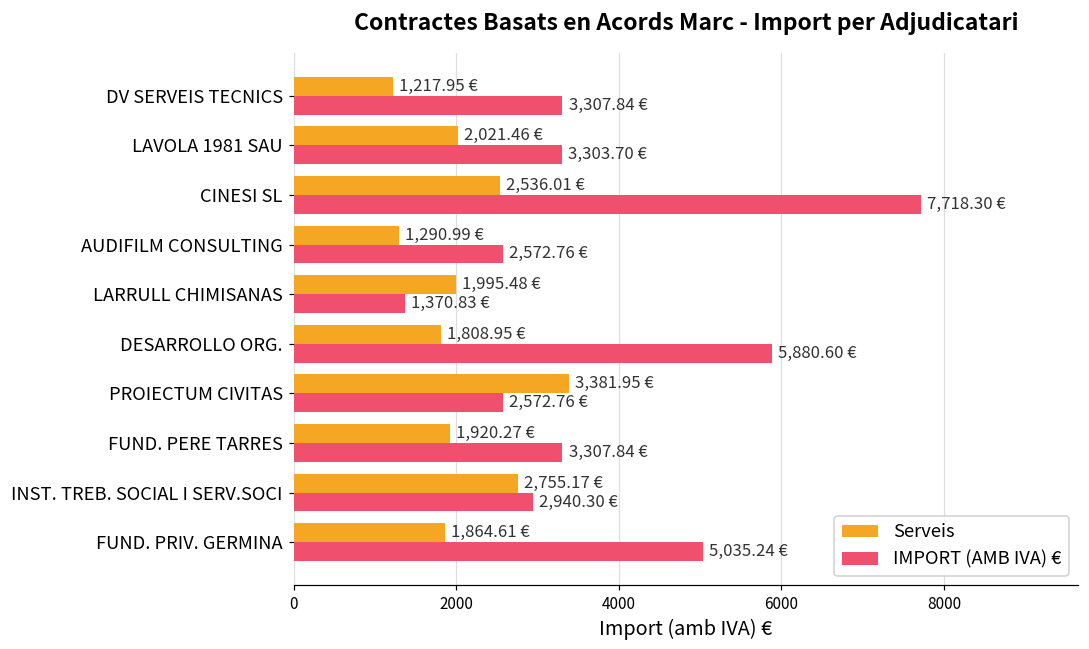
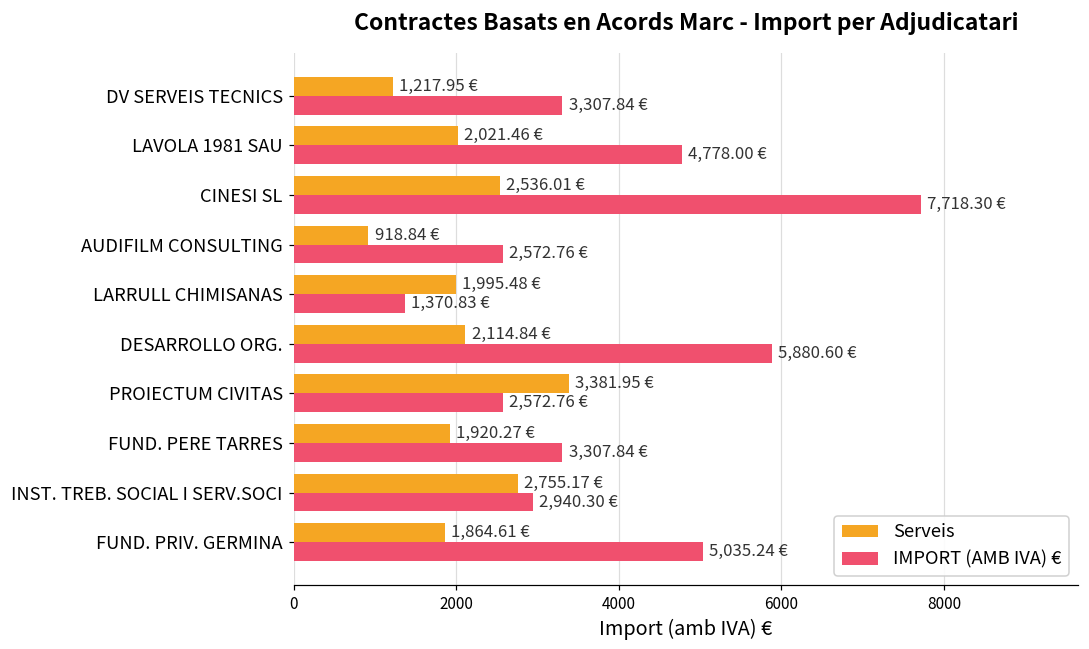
IMPORT (AMB IVA) €, LAVOLA 1981 SAU: 3,303.70 -> 4,778.00
Serveis, AUDIFILM CONSULTING: 1,290.99 -> 918.84
Serveis, DESARROLLO ORG.: 1,808.95 -> 2,114.84
